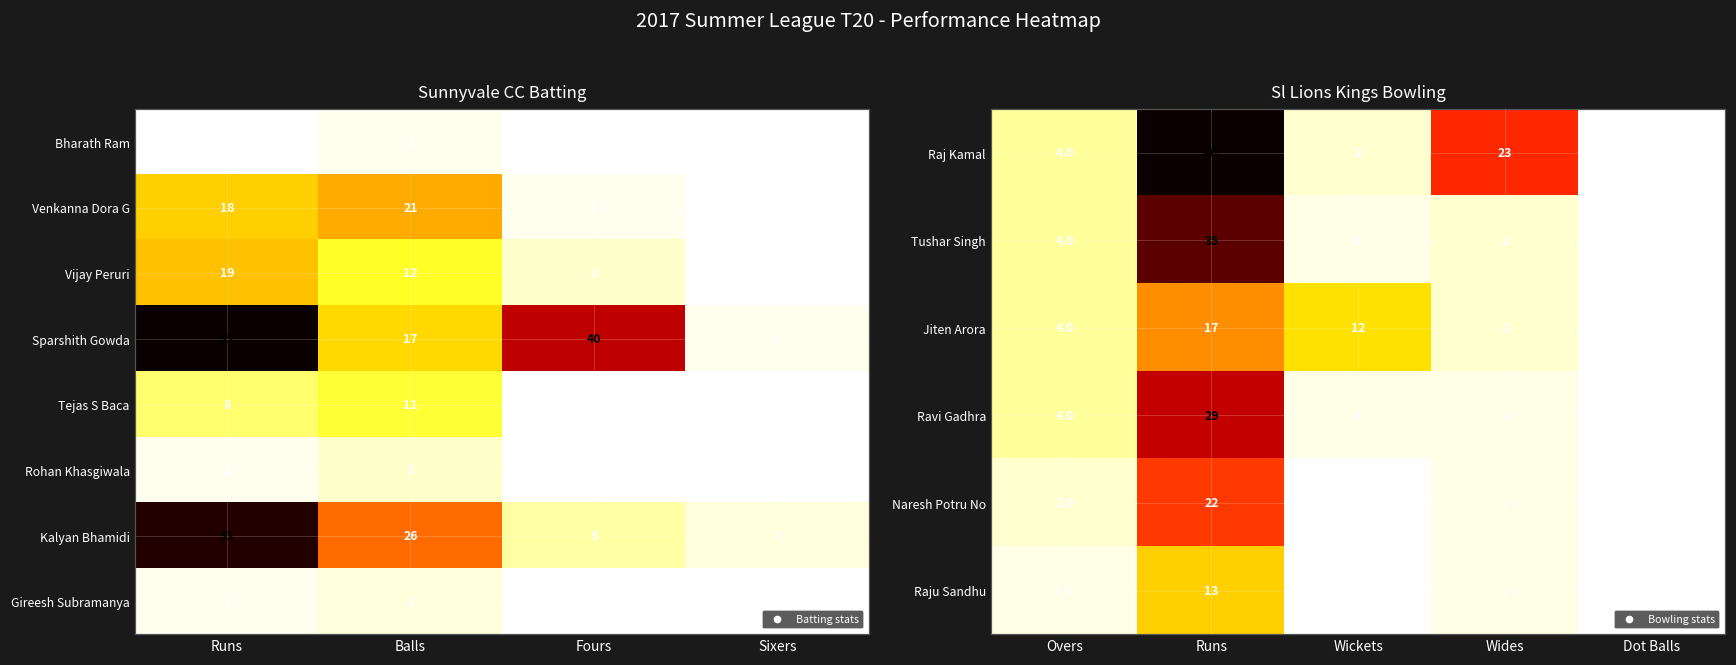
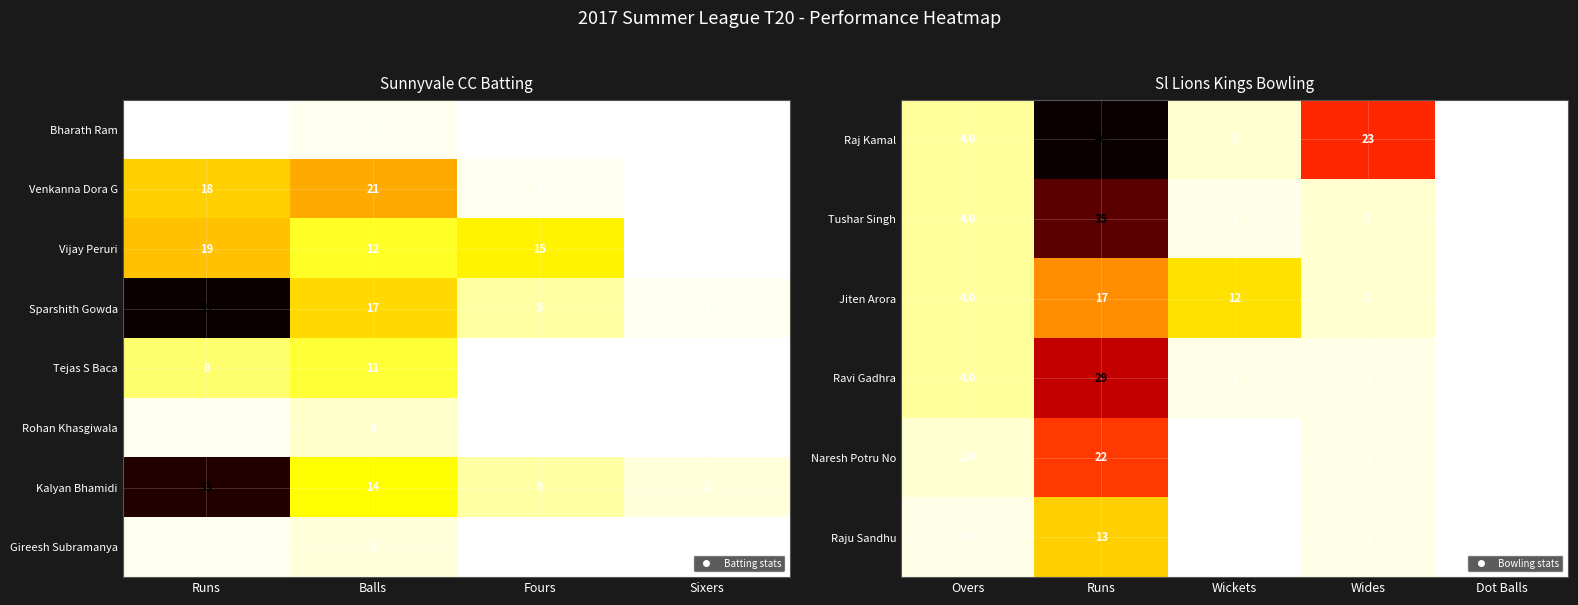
Sunnyvale CC Batting, Vijay Peruri, Fours: 3 -> 15
Sunnyvale CC Batting, Sparshith Gowda, Fours: 40 -> 5
Sunnyvale CC Batting, Kalyan Bhamidi, Balls: 26 -> 14
